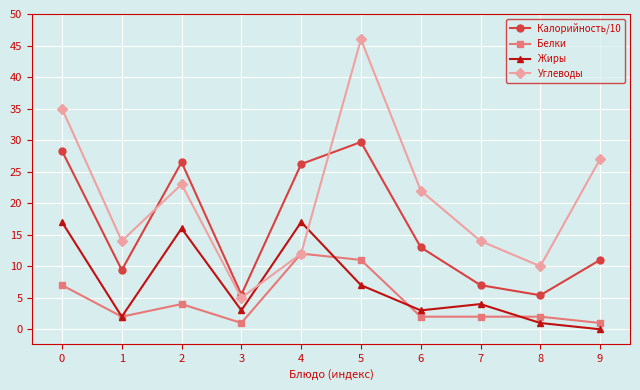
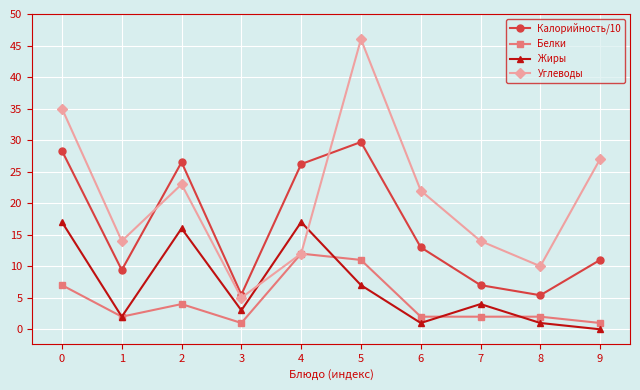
Жиры, 6: 3 -> 1
